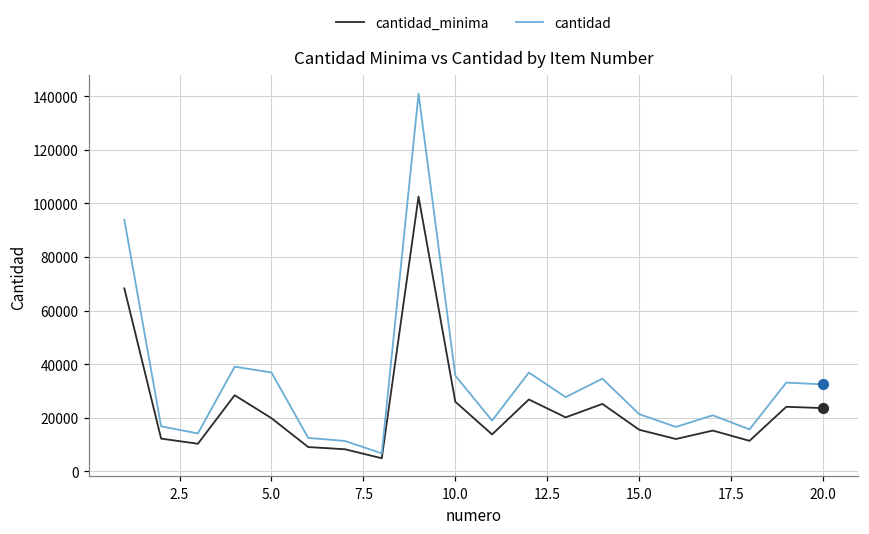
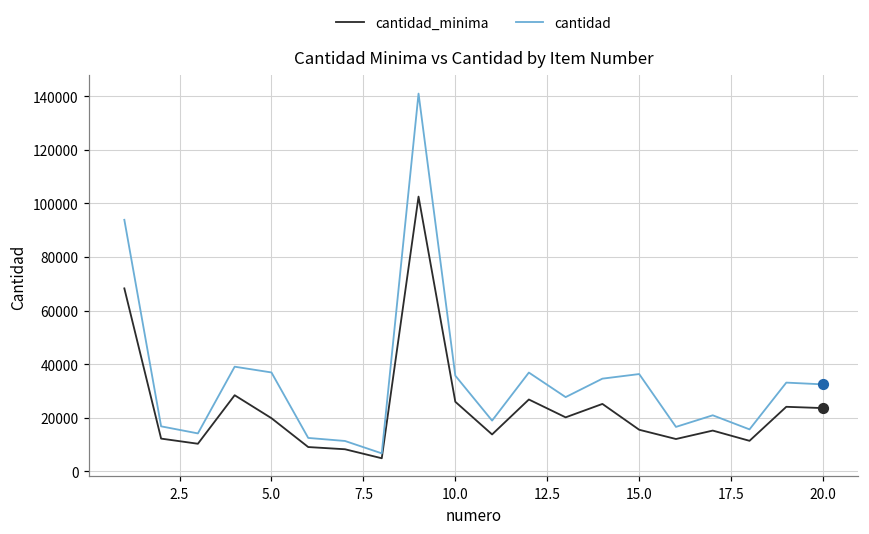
cantidad, 15.0: 21000 -> 36000
